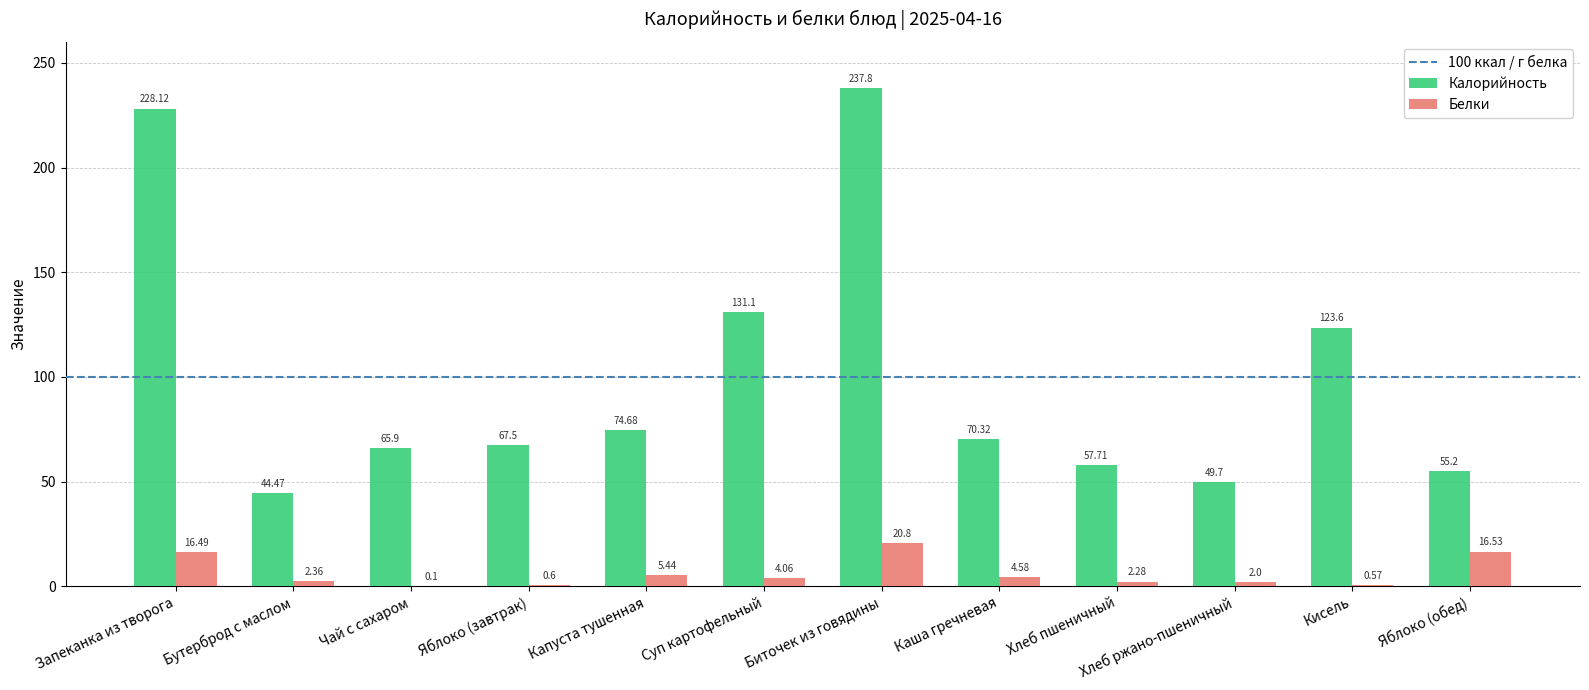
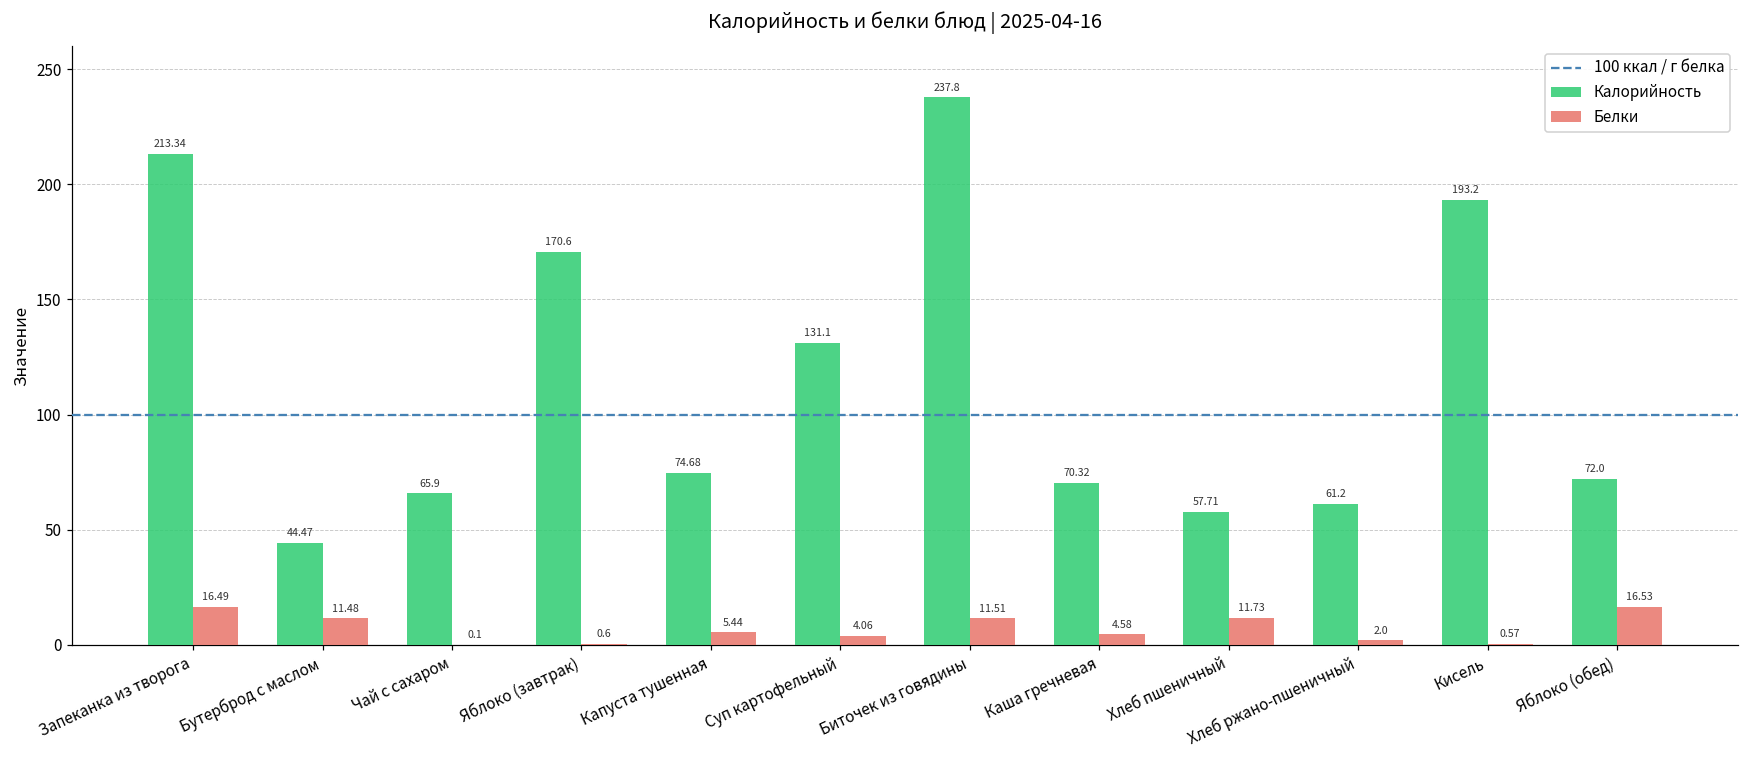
Калорийность, Запеканка из творога: 228.12 -> 213.34
Белки, Бутерброд с маслом: 2.36 -> 11.48
Калорийность, Яблоко (завтрак): 67.5 -> 170.6
Белки, Биточек из говядины: 20.8 -> 11.51
Белки, Хлеб пшеничный: 2.28 -> 11.73
Калорийность, Хлеб ржано-пшеничный: 49.7 -> 61.2
Калорийность, Кисель: 123.6 -> 193.2
Калорийность, Яблоко (обед): 55.2 -> 72.0
